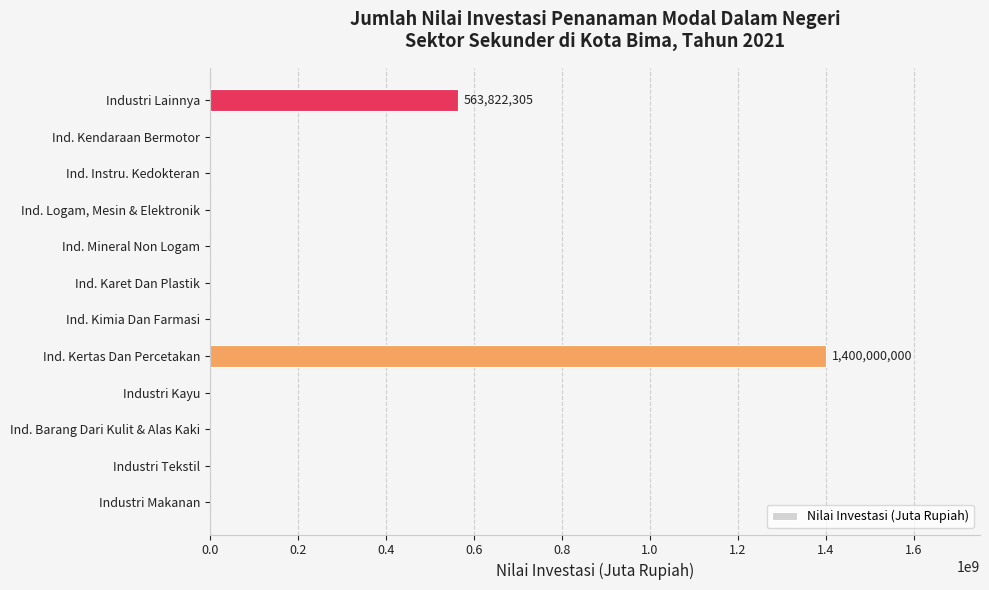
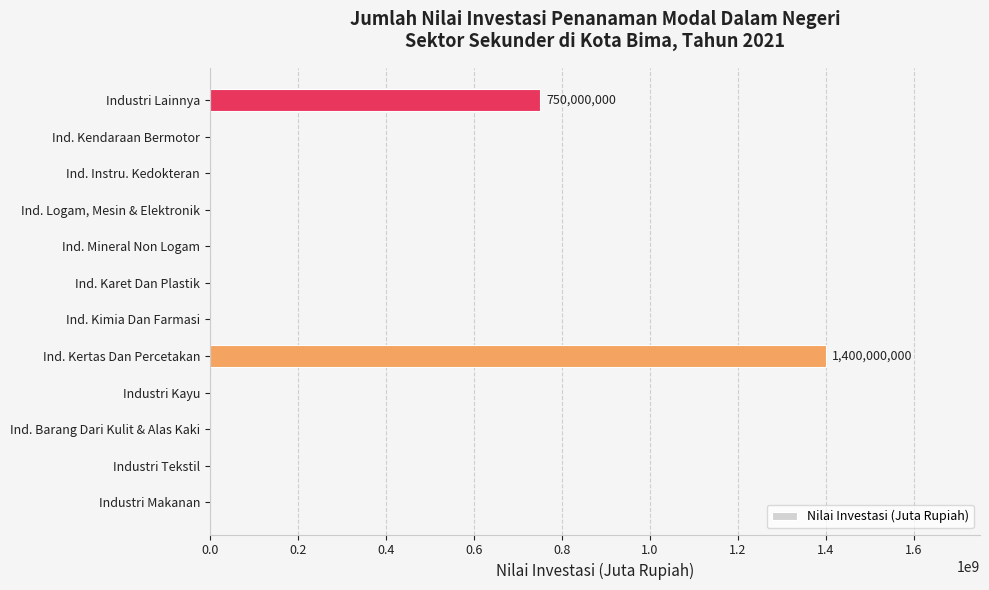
Industri Lainnya: 563,822,305 -> 750,000,000
